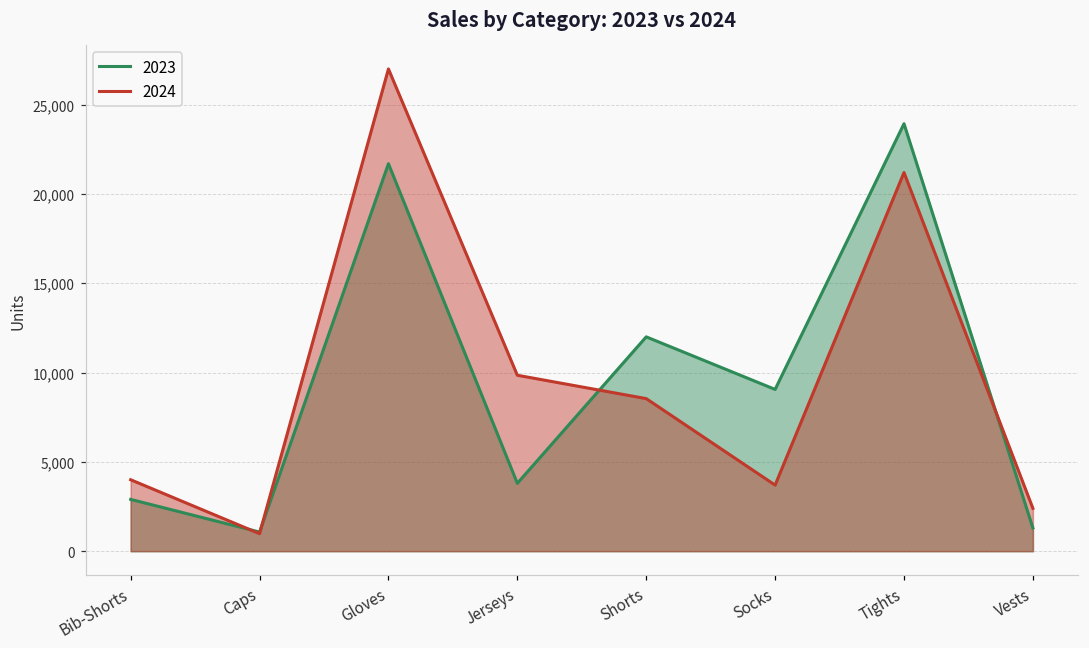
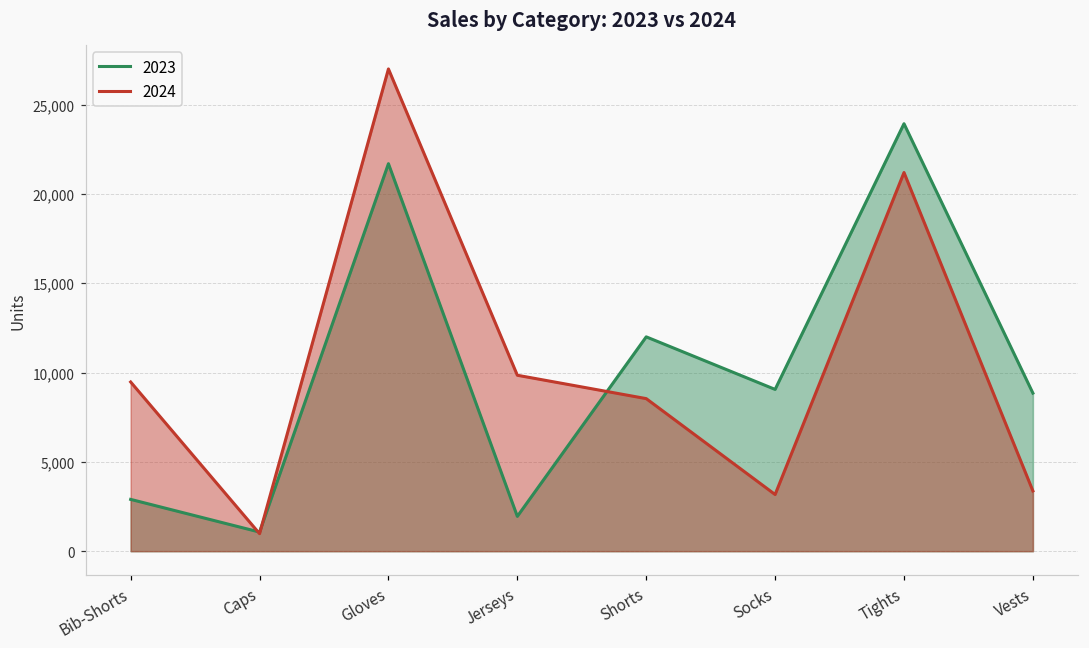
2024, Bib-Shorts: 4,000 -> 9,500
2023, Jerseys: 3,800 -> 1,900
2024, Socks: 3,700 -> 3,200
2023, Vests: 1,300 -> 8,900
2024, Vests: 2,400 -> 3,400
